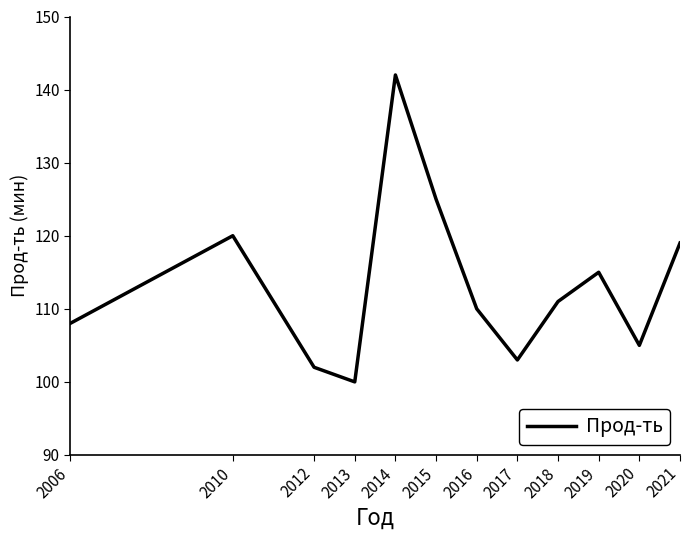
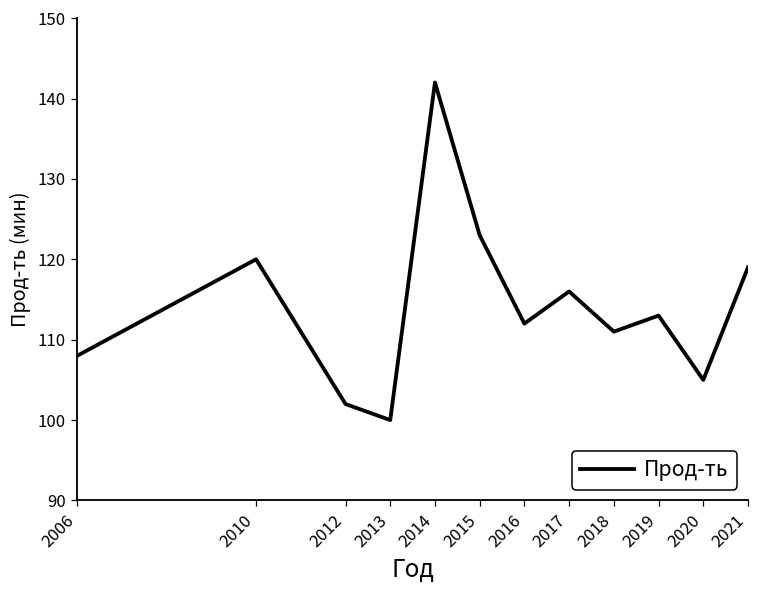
2015: 125 -> 123
2016: 110 -> 112
2017: 103 -> 116
2019: 115 -> 113
